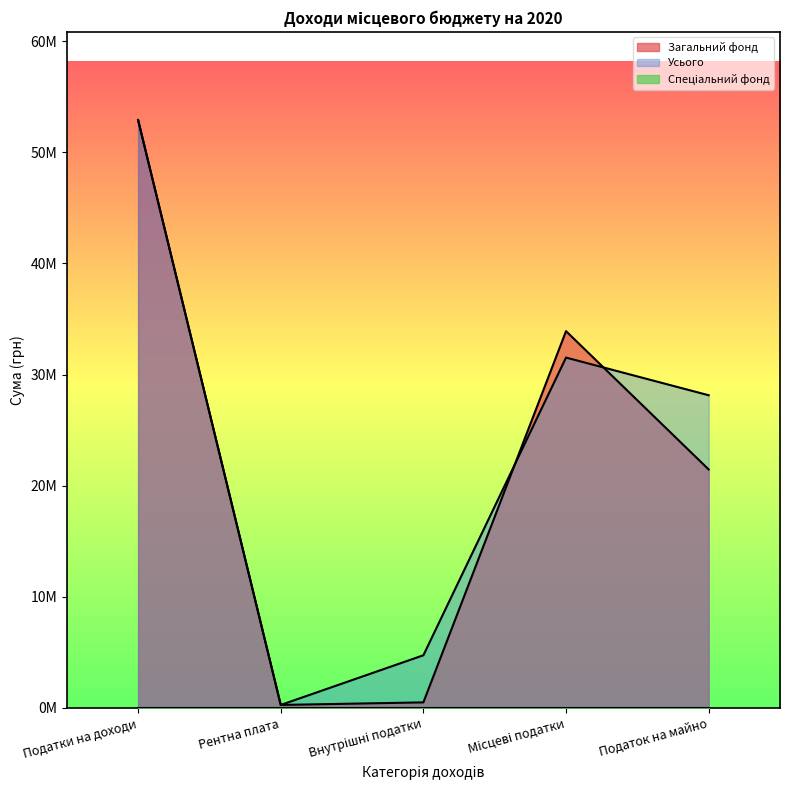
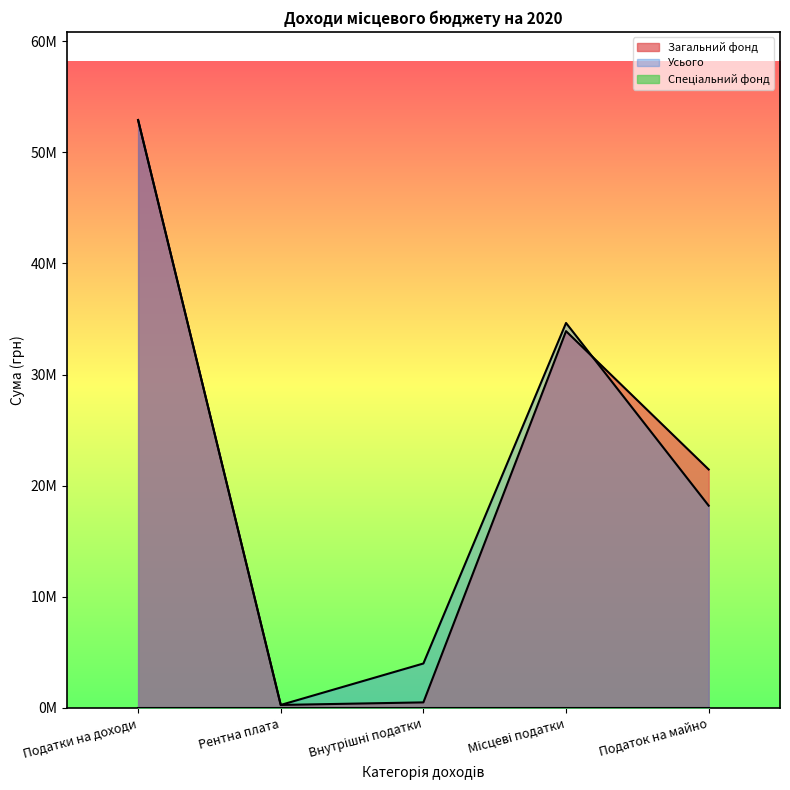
Усього, Внутрішні податки: 4700000 -> 4000000
Усього, Місцеві податки: 31500000 -> 34600000
Усього, Податок на майно: 28100000 -> 18200000
